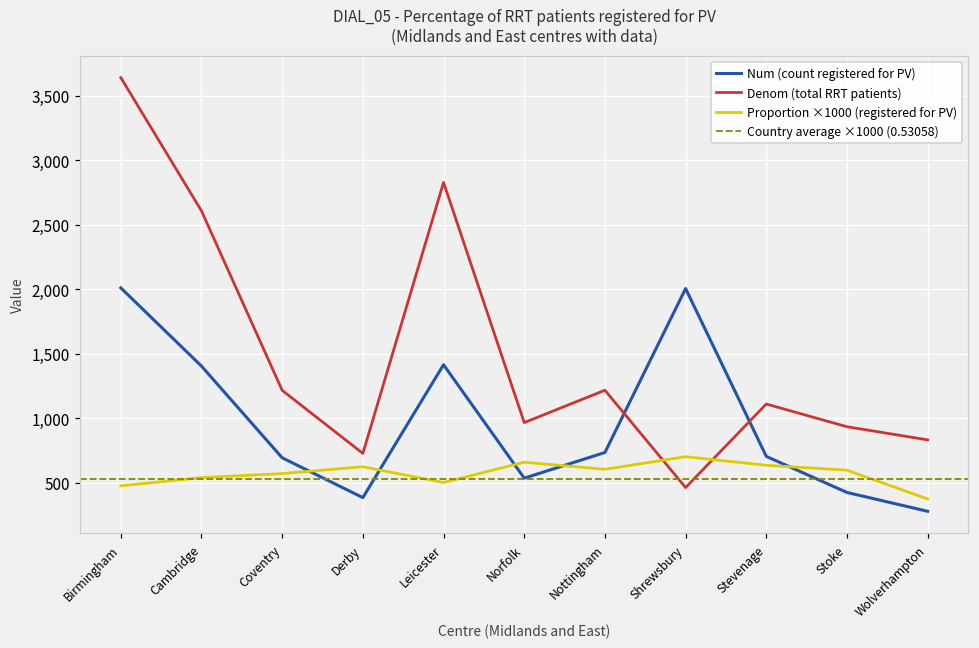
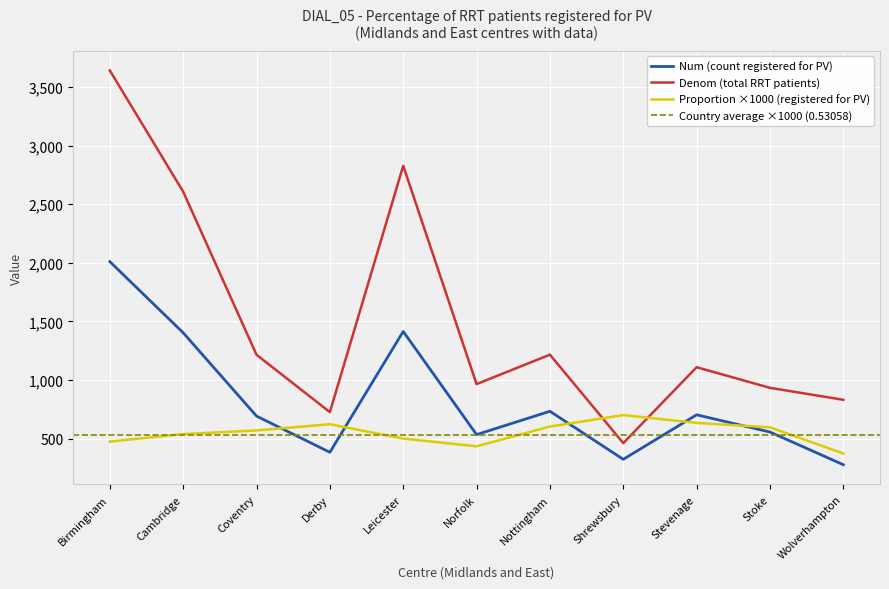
Proportion ×1000 (registered for PV), Norfolk: 660 -> 430
Num (count registered for PV), Shrewsbury: 2,010 -> 320
Num (count registered for PV), Stoke: 420 -> 560
